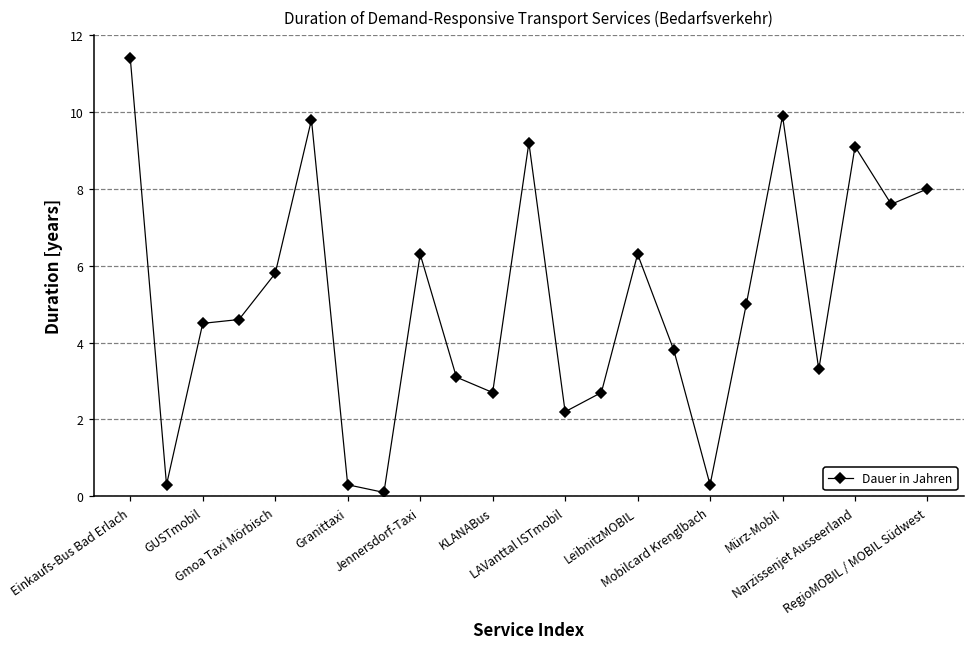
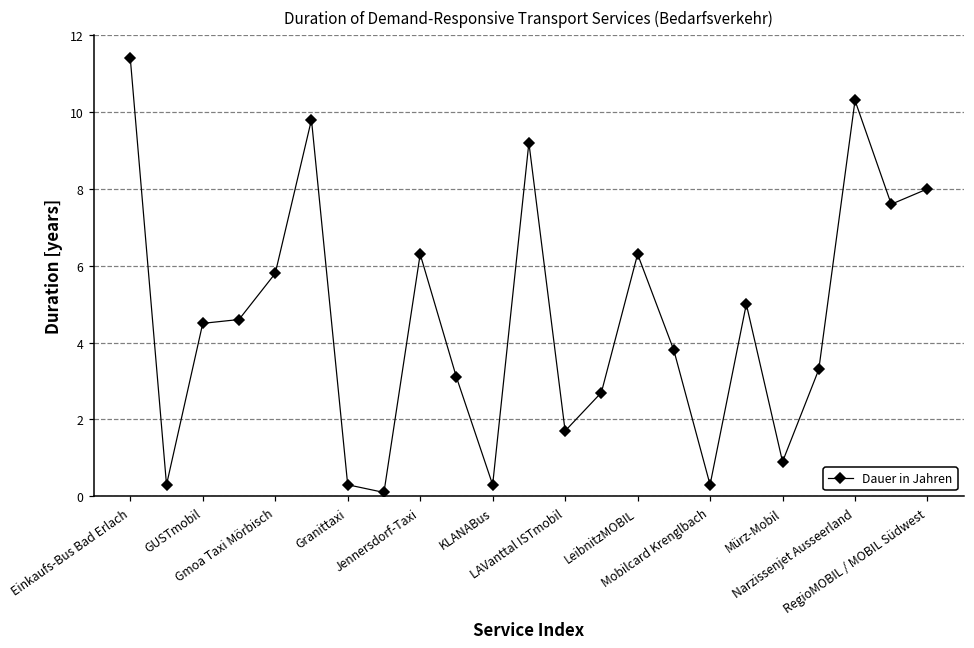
KLANABus: 2.7 -> 0.3
LAVanttal ISTmobil: 2.2 -> 1.7
Mürz-Mobil: 9.9 -> 0.9
Narzissenjet Ausseerland: 9.1 -> 10.3
